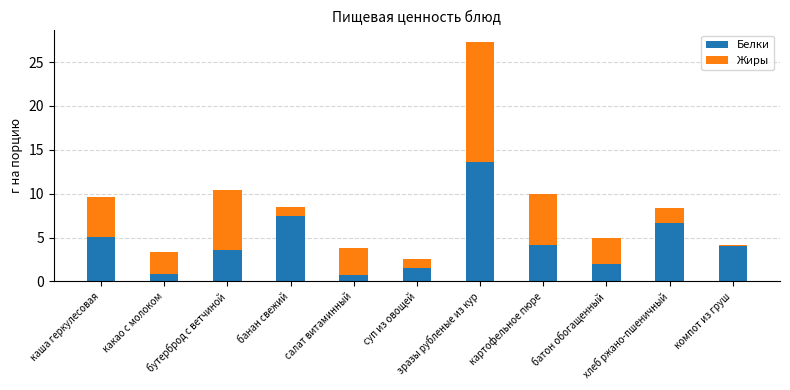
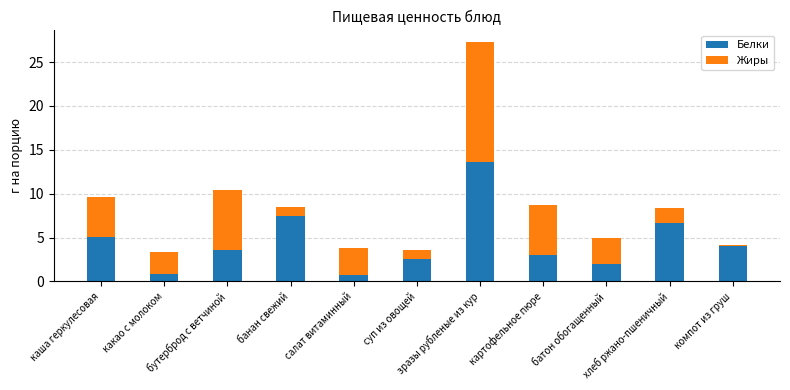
Белки, суп из овощей: 2 -> 3
Белки, картофельное пюре: 4 -> 3
